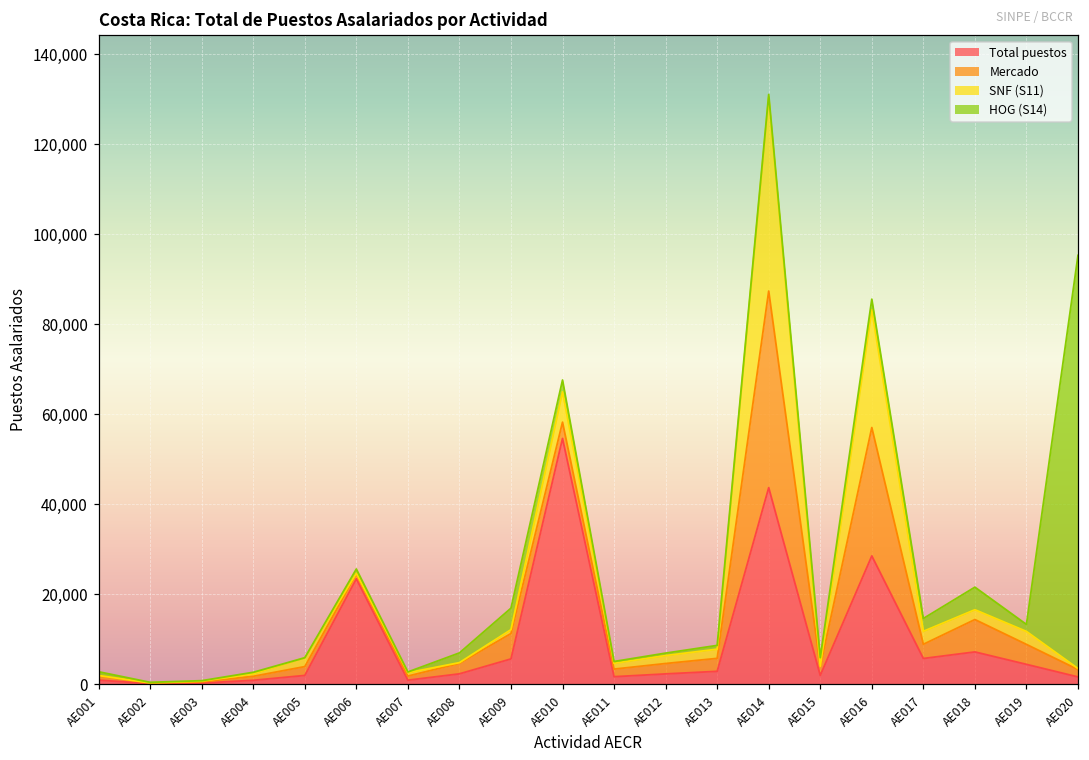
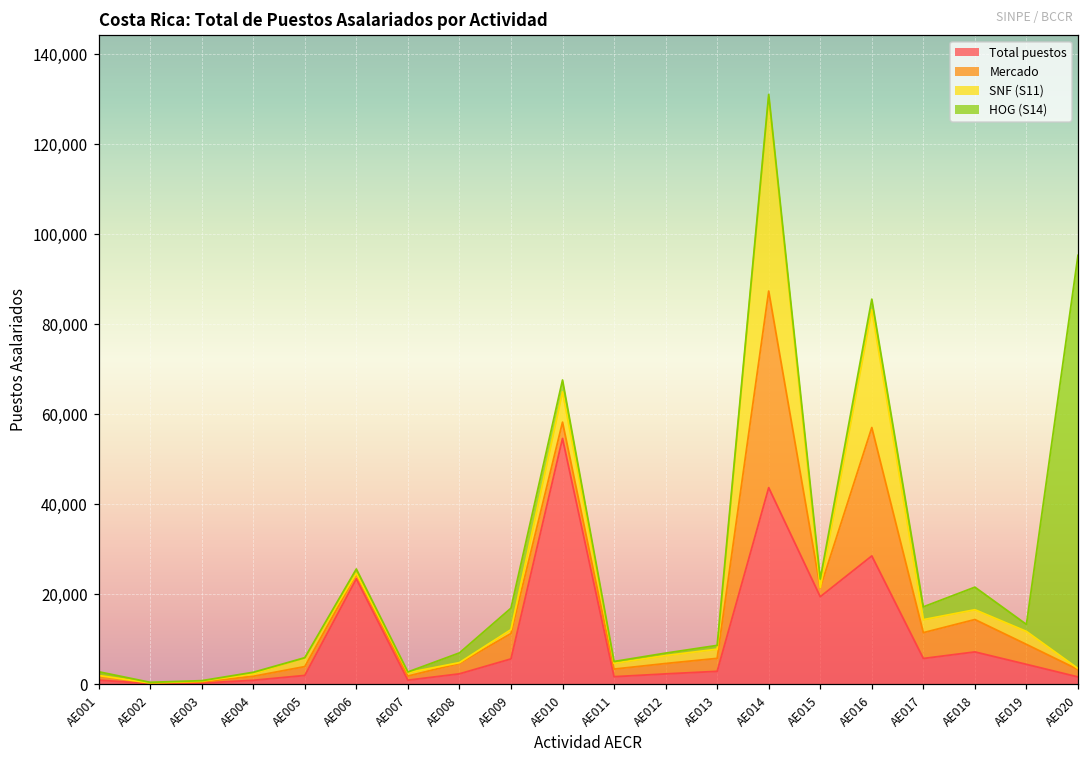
Total puestos, AE015: 2,000 -> 19,000
Mercado, AE017: 3,000 -> 6,000
